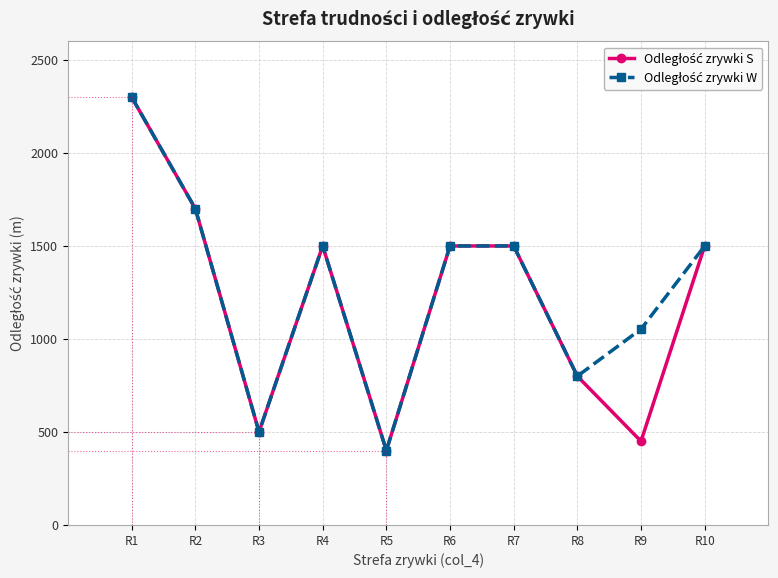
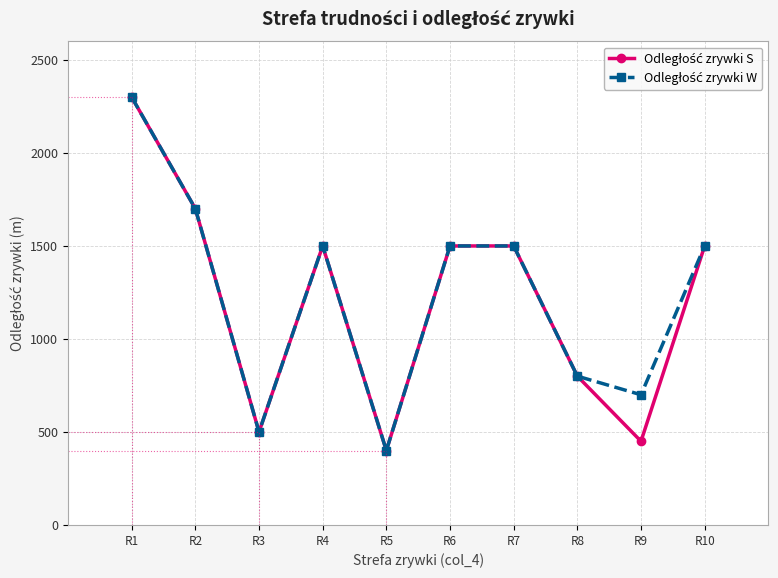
Odległość zrywki W, R9: 1050 -> 700
